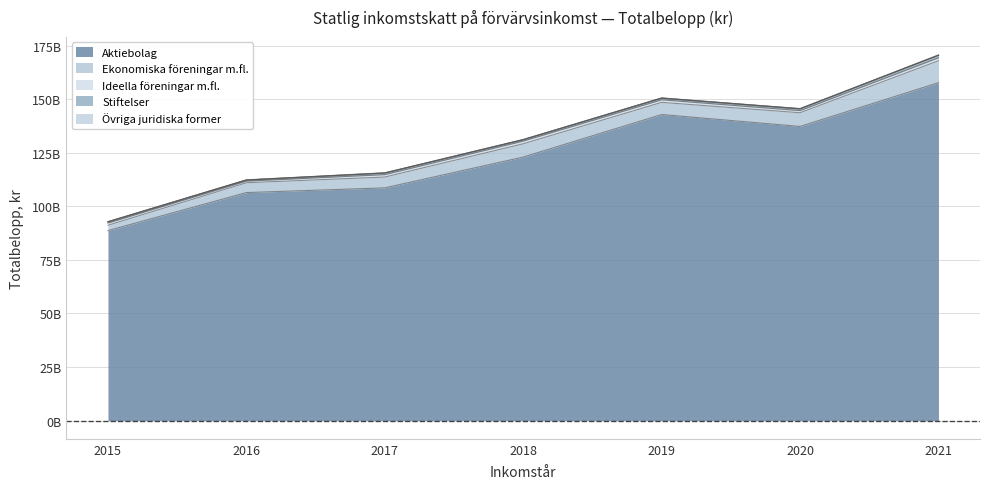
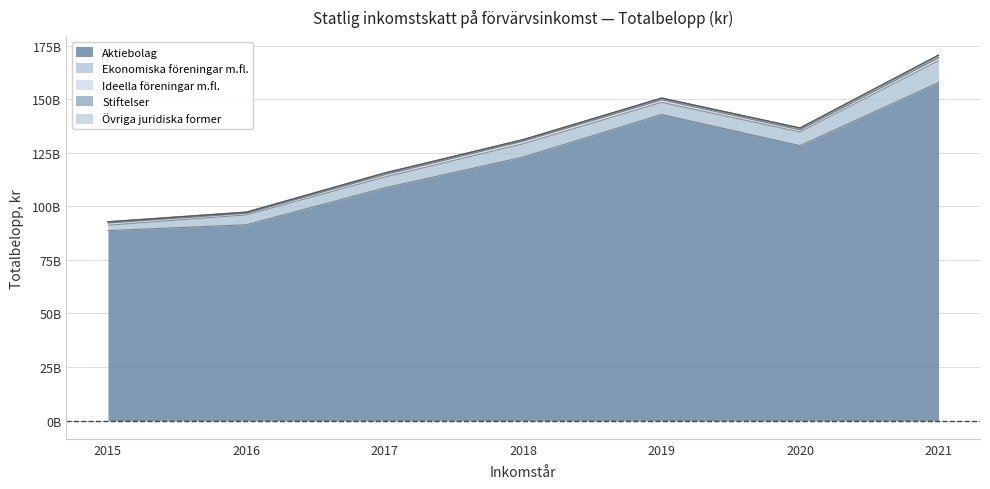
Aktiebolag, 2016: 106000000000 -> 91000000000
Aktiebolag, 2020: 137000000000 -> 128000000000
